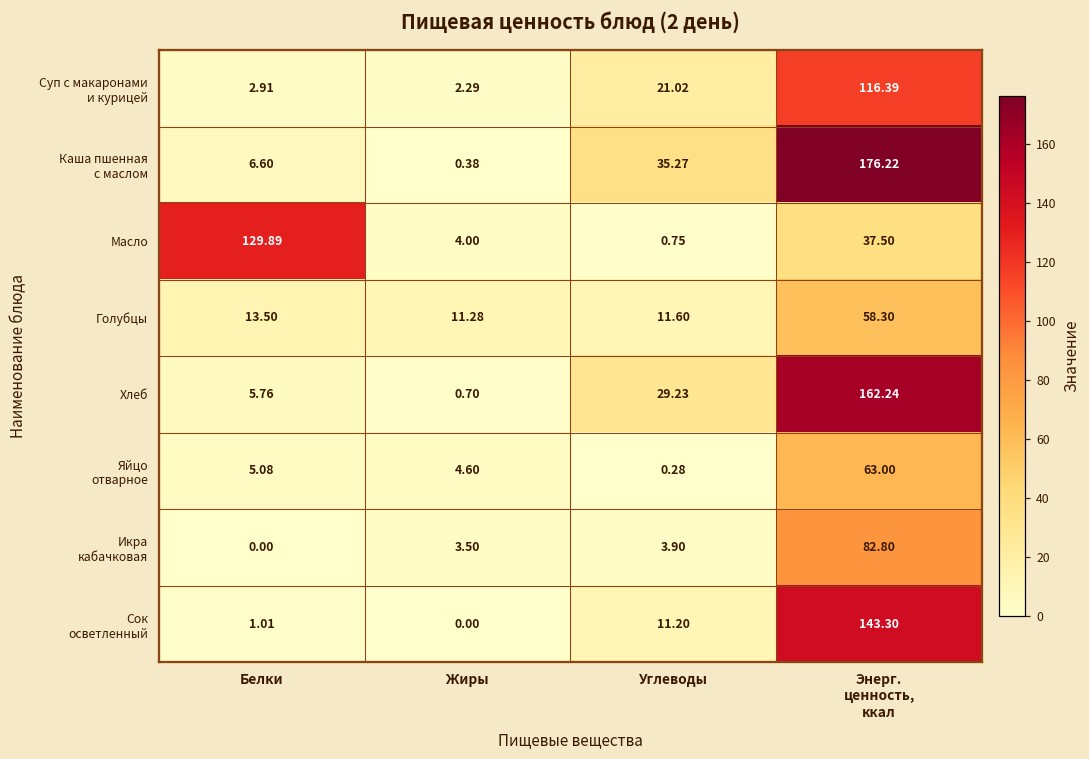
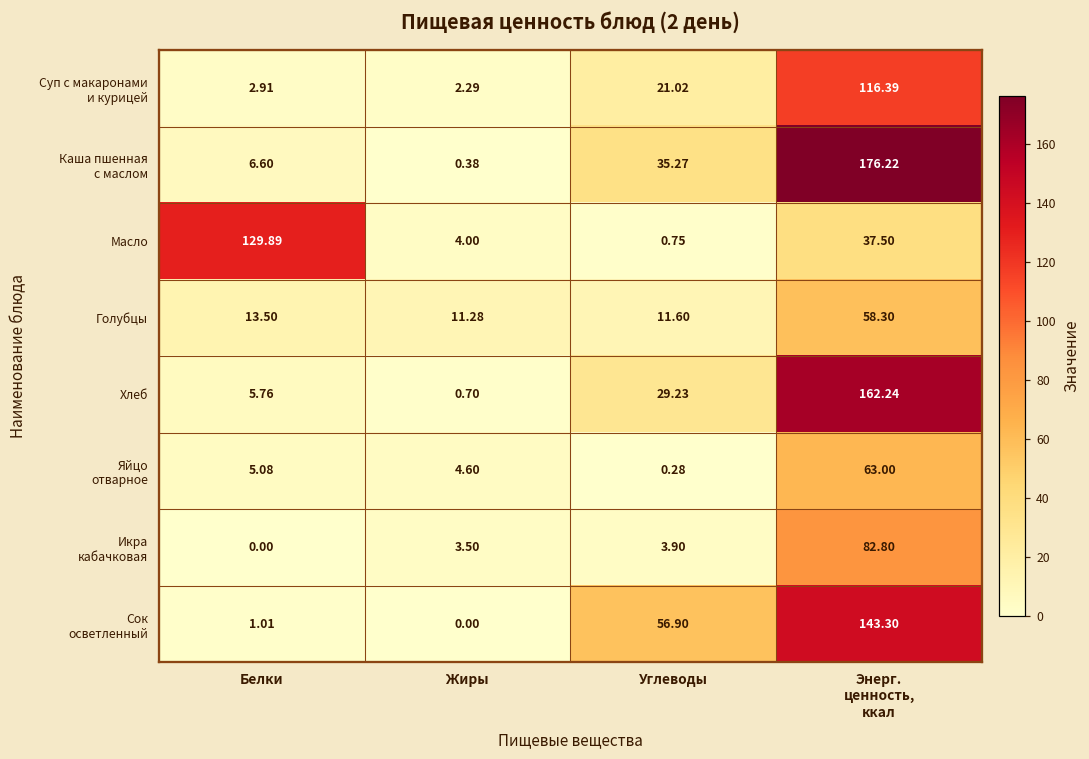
Сок осветленный, Углеводы: 11.20 -> 56.90
